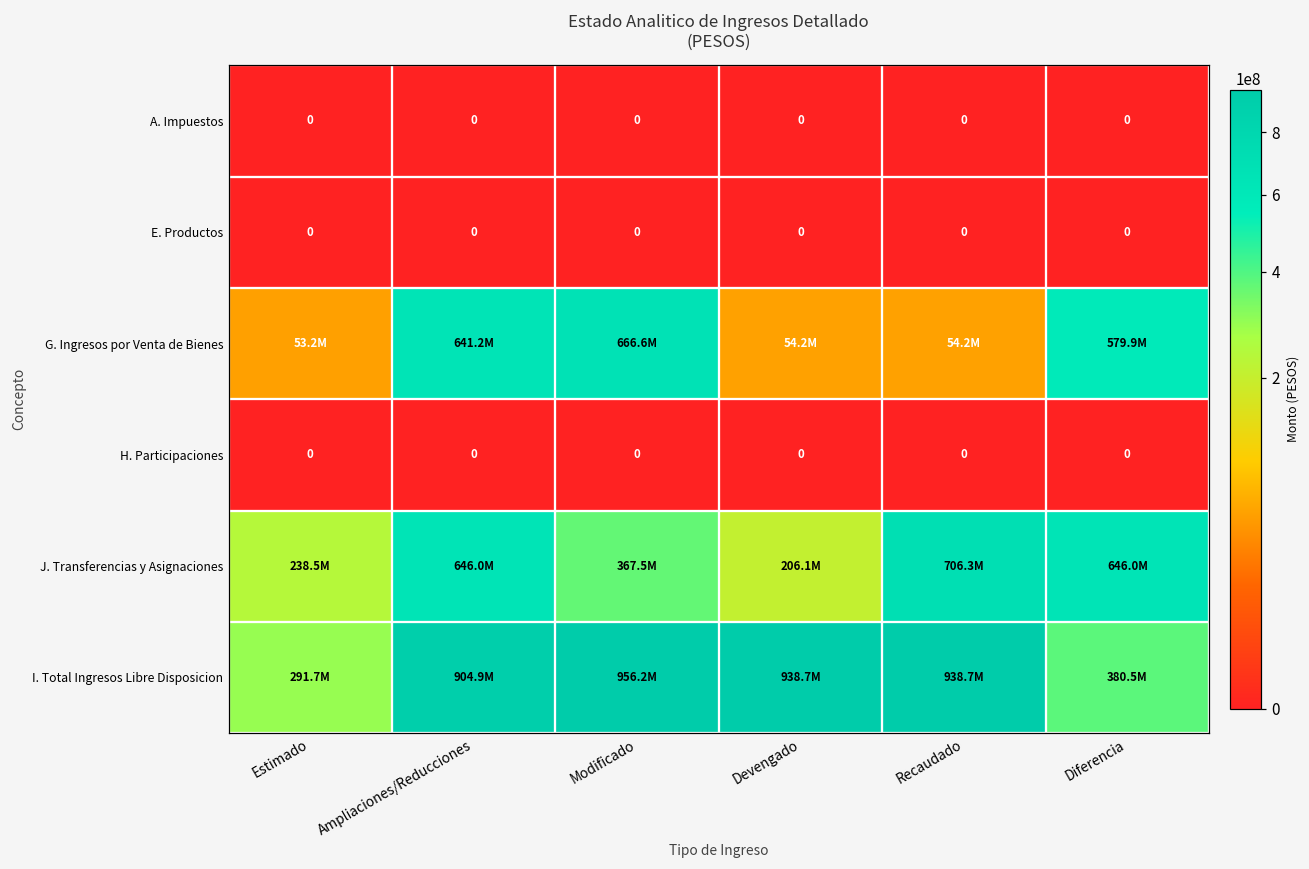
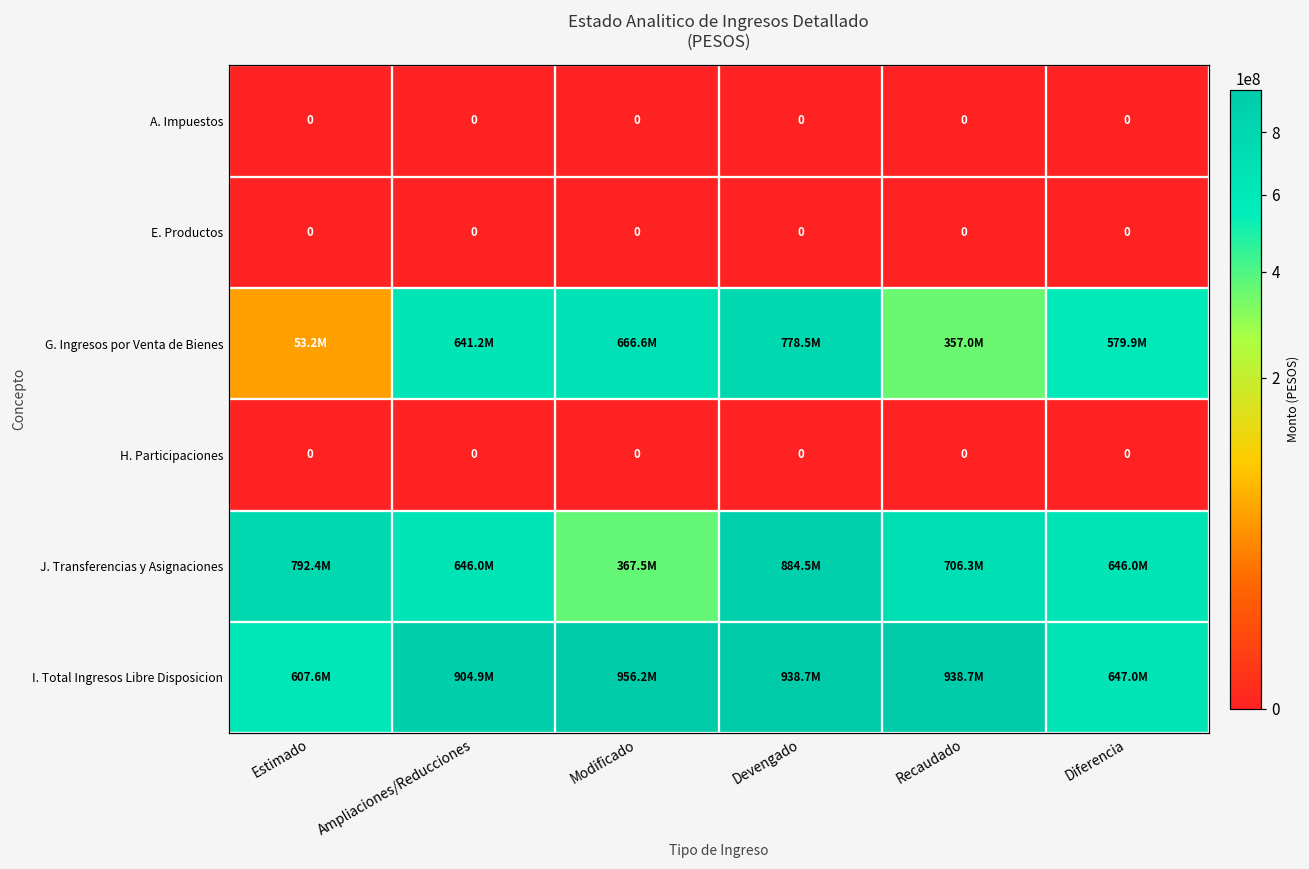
G. Ingresos por Venta de Bienes, Devengado: 54.2M -> 778.5M
G. Ingresos por Venta de Bienes, Recaudado: 54.2M -> 357.0M
J. Transferencias y Asignaciones, Estimado: 238.5M -> 792.4M
J. Transferencias y Asignaciones, Devengado: 206.1M -> 884.5M
I. Total Ingresos Libre Disposicion, Estimado: 291.7M -> 607.6M
I. Total Ingresos Libre Disposicion, Diferencia: 380.5M -> 647.0M
